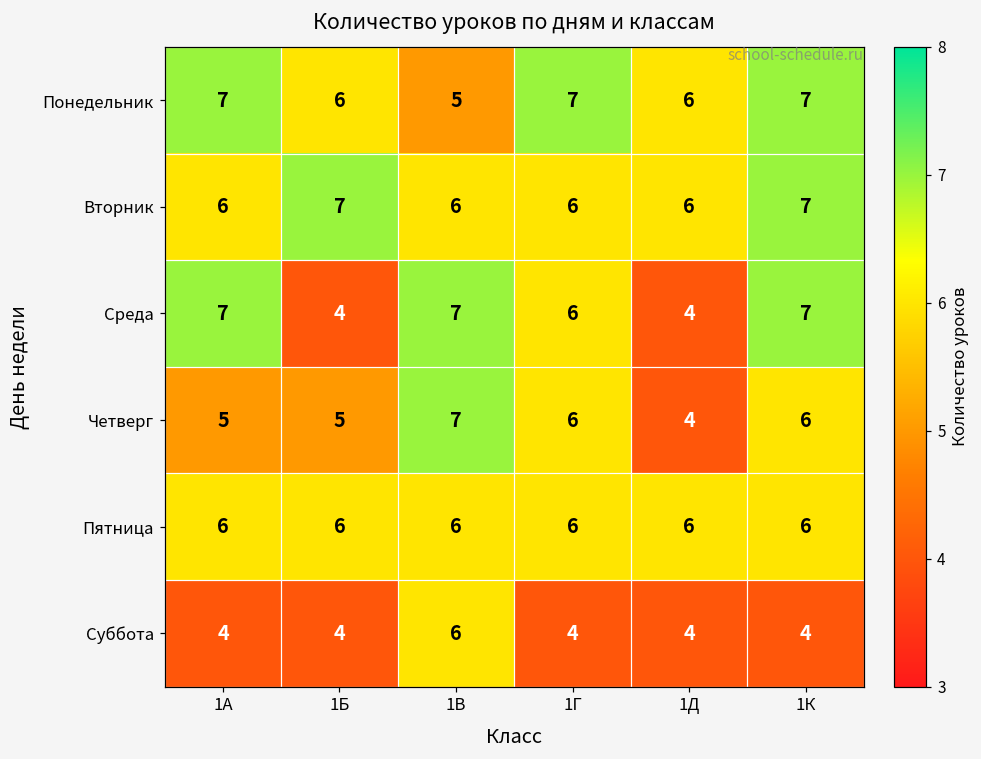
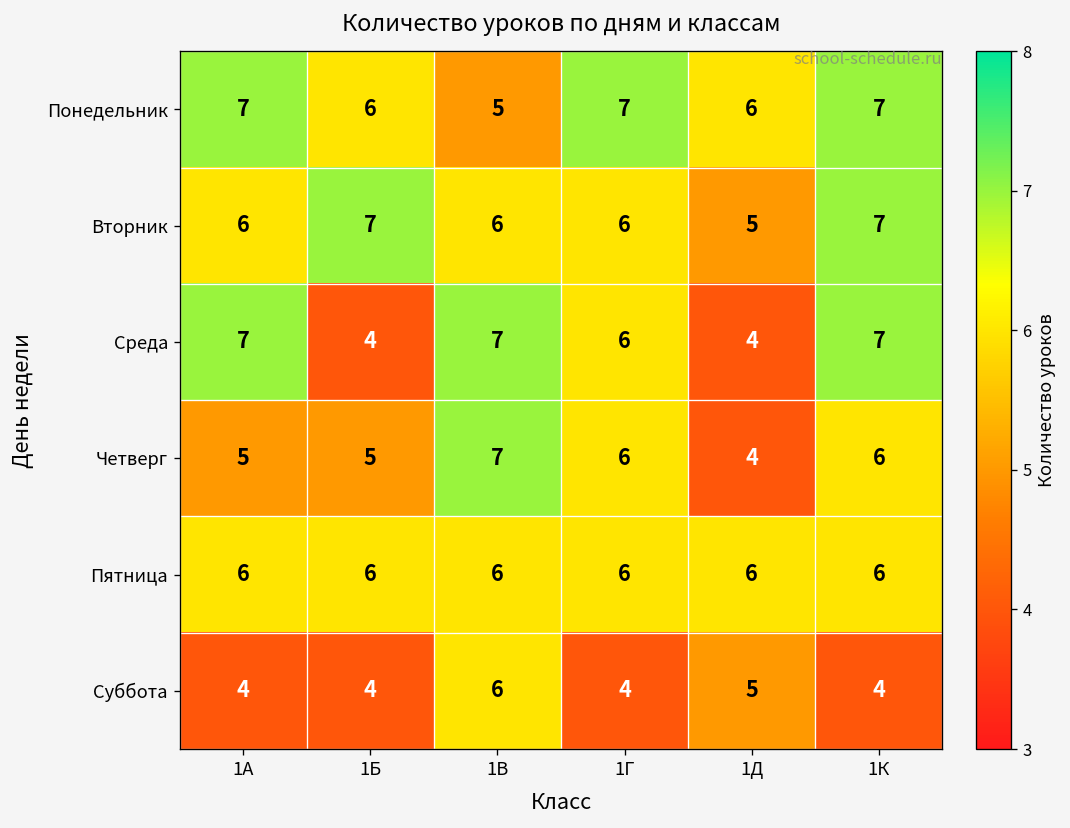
Вторник, 1Д: 6 -> 5
Суббота, 1Д: 4 -> 5
